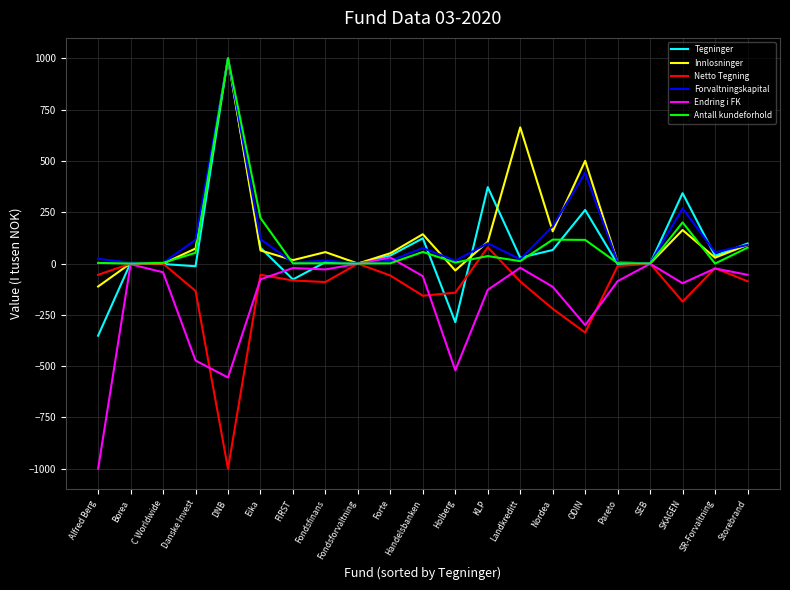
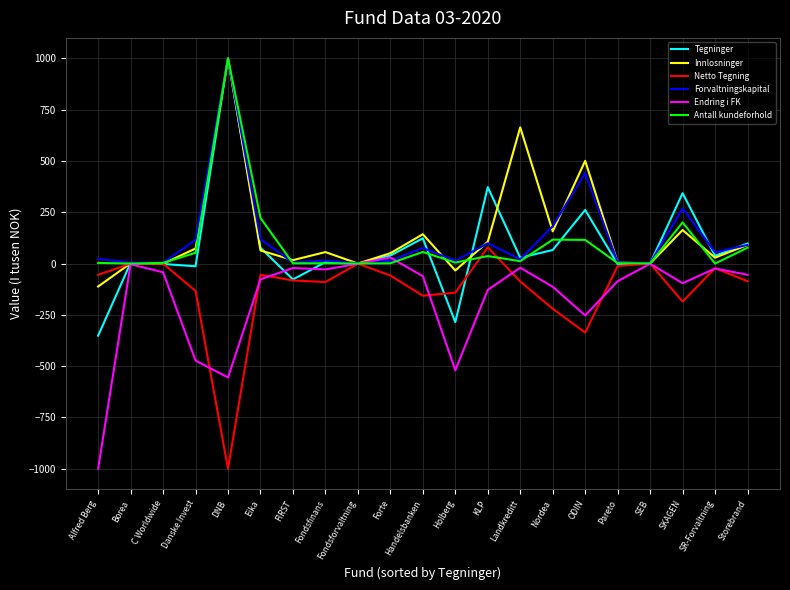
Endring i FK, ODIN: -300 -> -250
